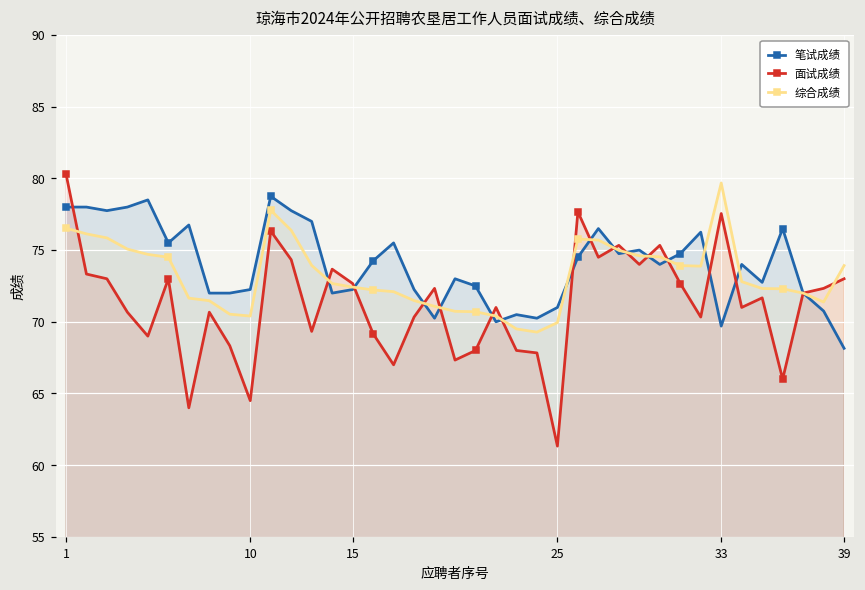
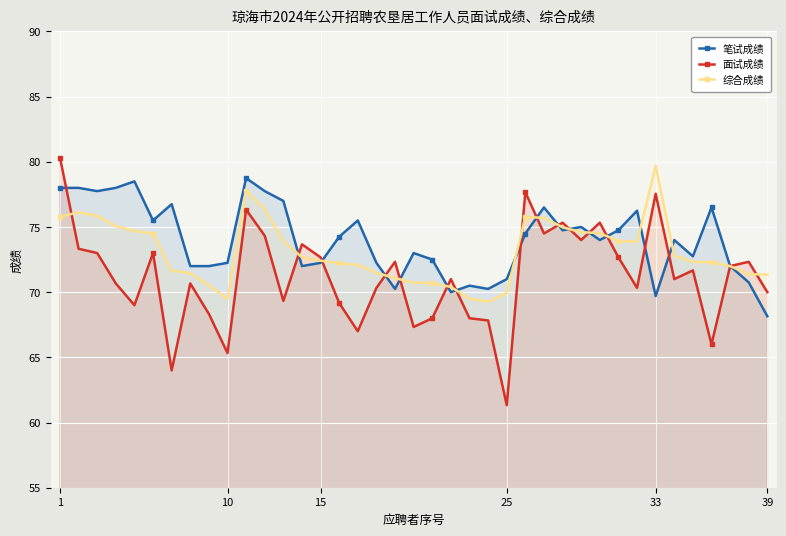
综合成绩, 1: 76.5 -> 75.8
面试成绩, 10: 64.5 -> 65.3
综合成绩, 10: 70.4 -> 69.5
面试成绩, 39: 73 -> 70
综合成绩, 39: 73.9 -> 71.4
